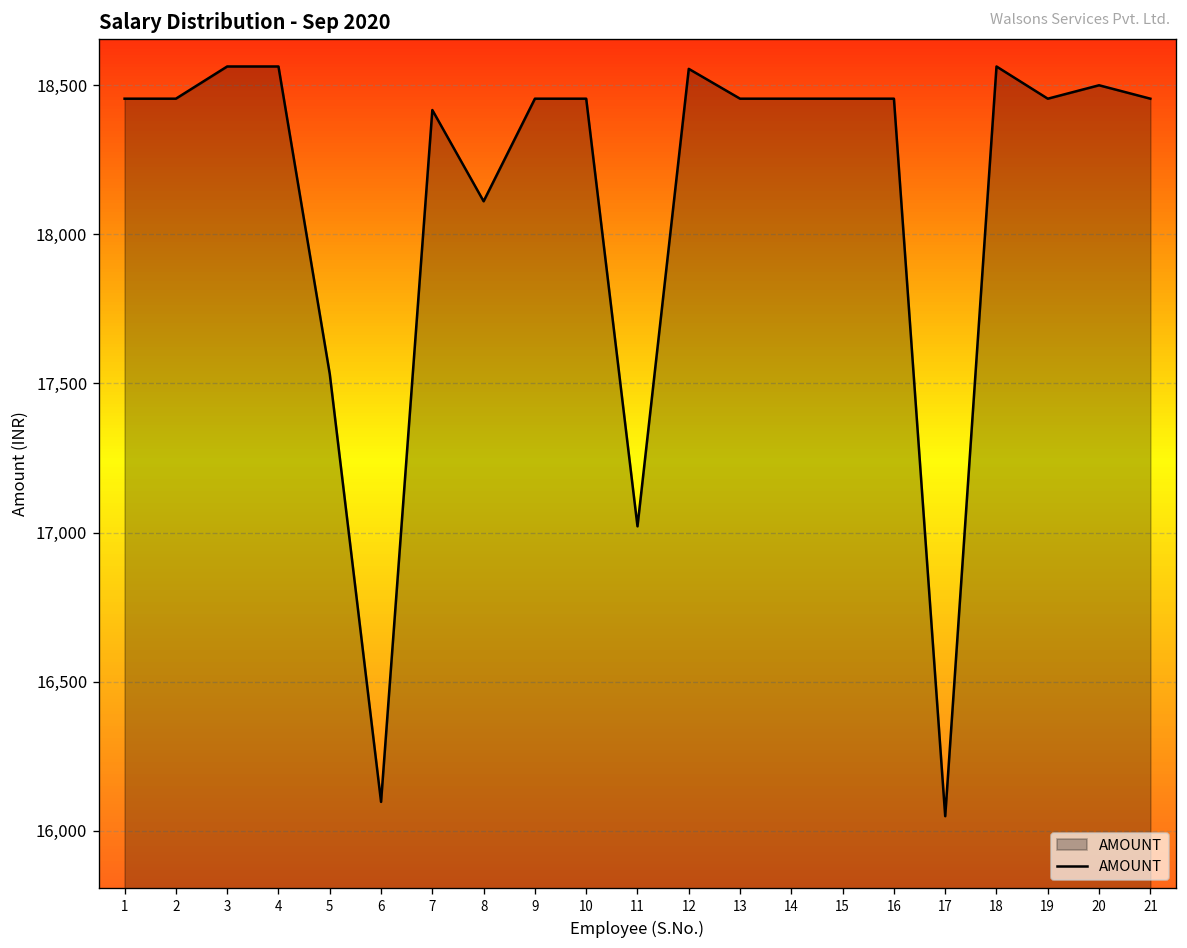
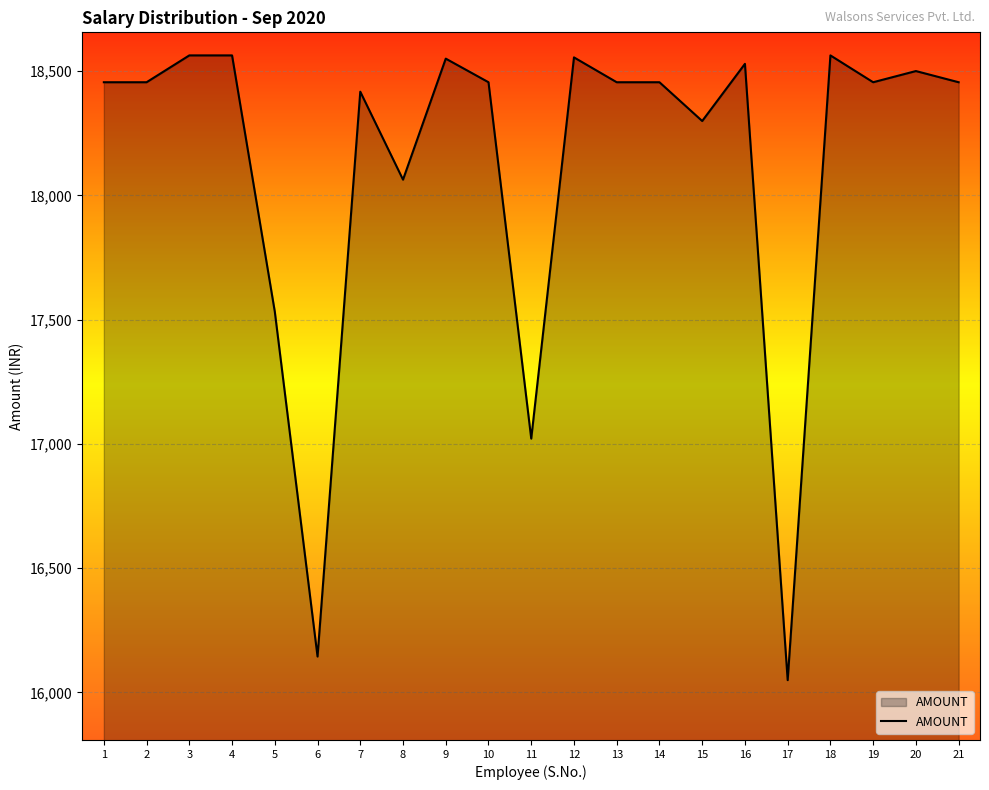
6: 16,100 -> 16,140
8: 18,110 -> 18,060
9: 18,460 -> 18,550
15: 18,460 -> 18,300
16: 18,460 -> 18,530
